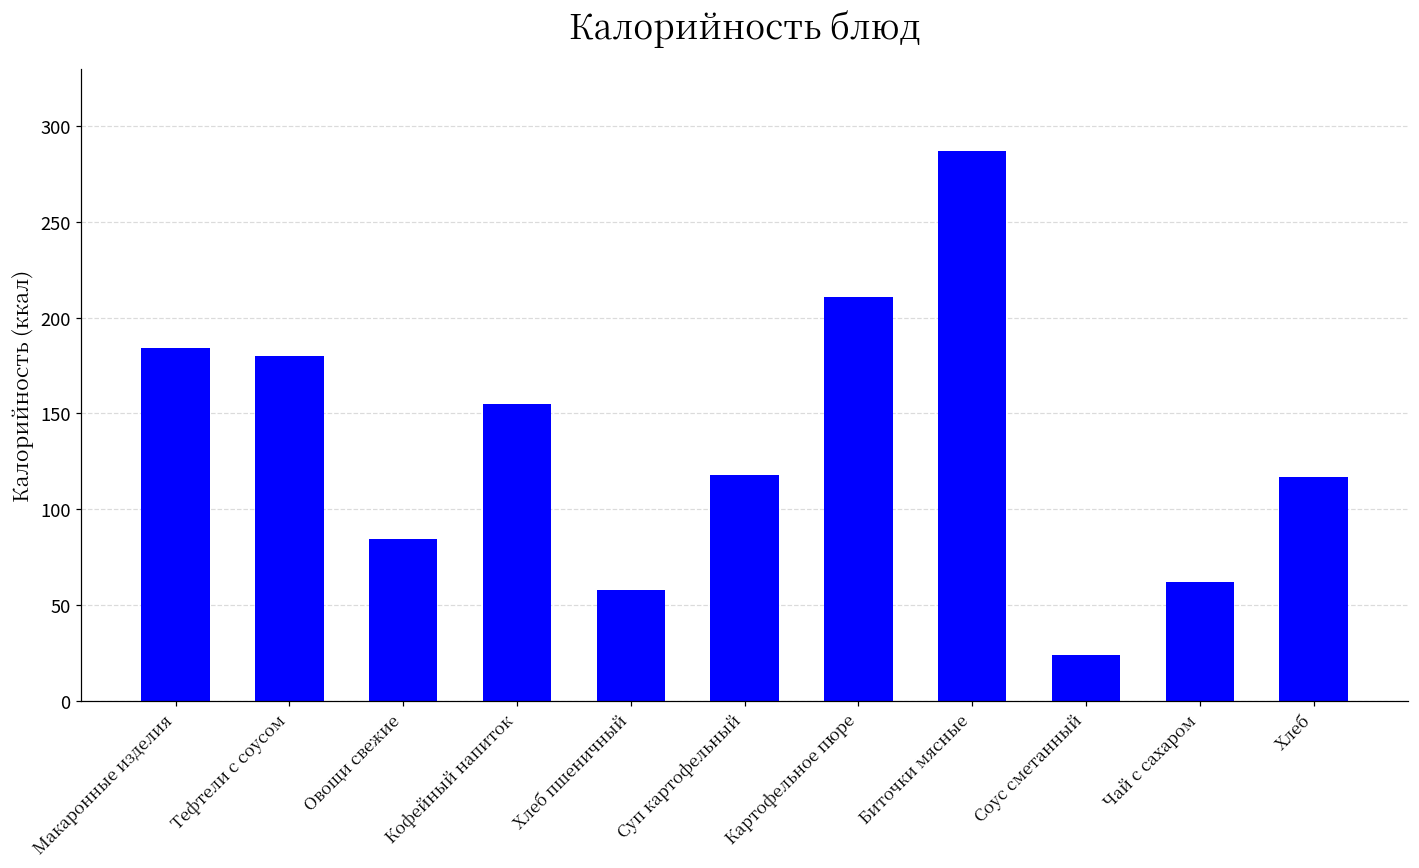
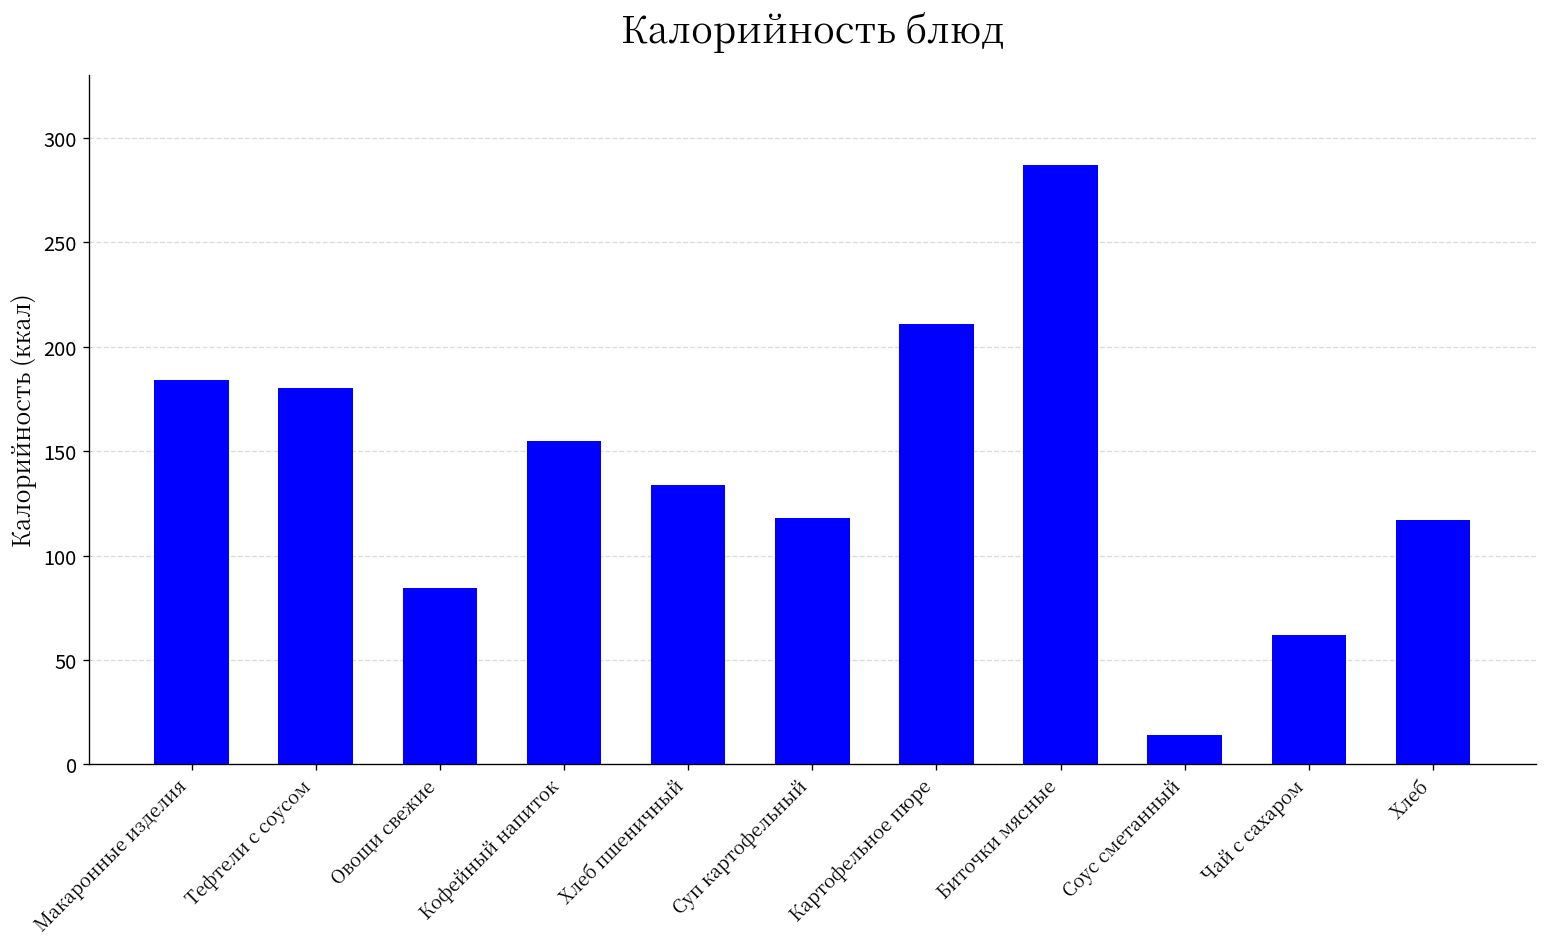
Хлеб пшеничный: 58 -> 134
Соус сметанный: 24 -> 14
